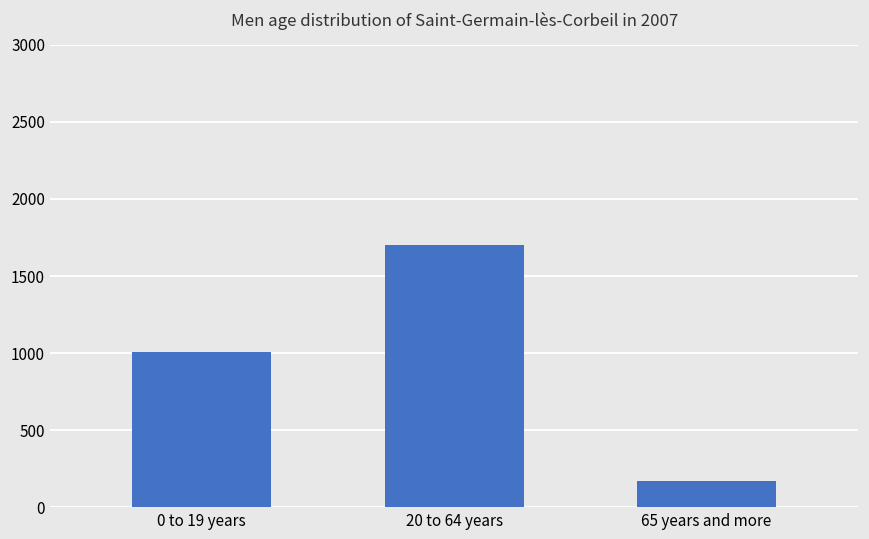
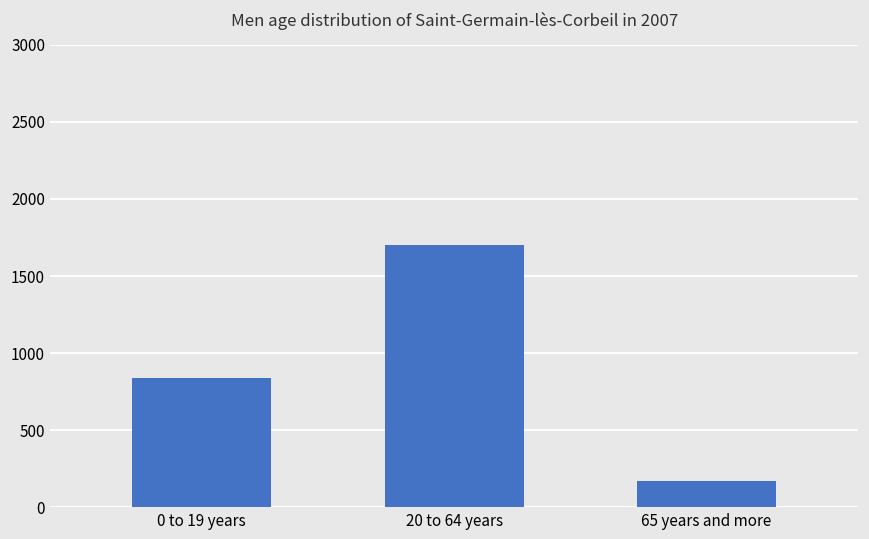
0 to 19 years: 1010 -> 840
